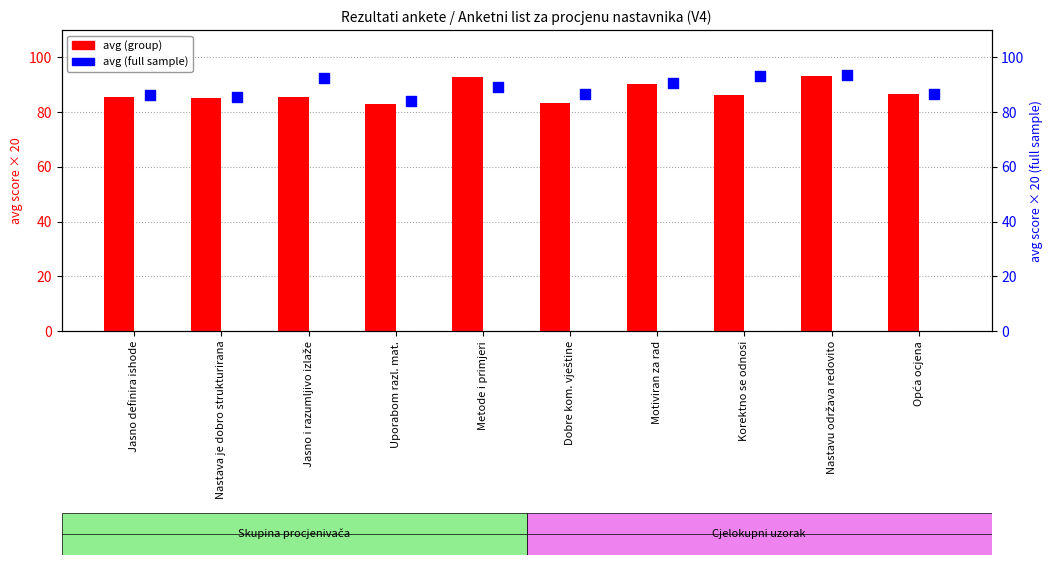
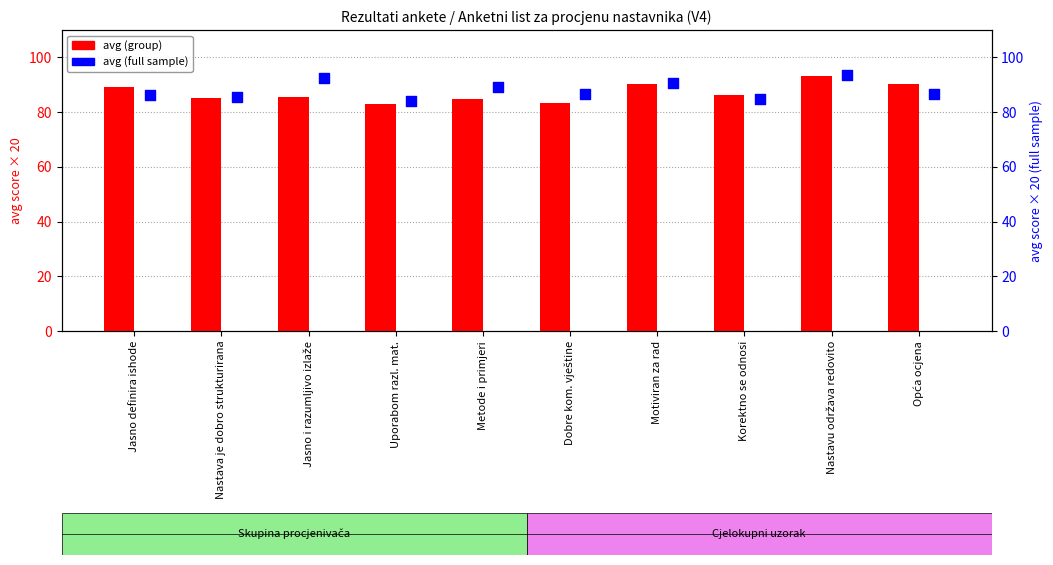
avg (group), Jasno definira ishode: 85 -> 89
avg (group), Metode i primjeri: 93 -> 85
avg (group), Opća ocjena: 87 -> 90
avg (full sample), Korektno se odnosi: 93 -> 85
